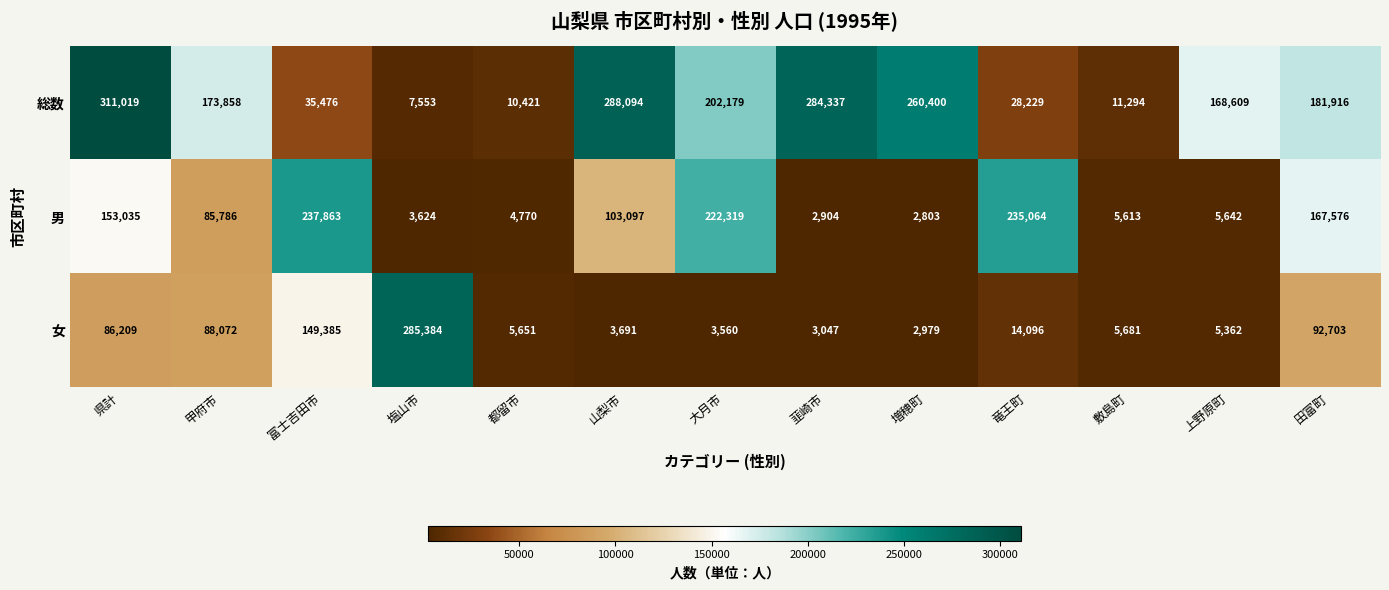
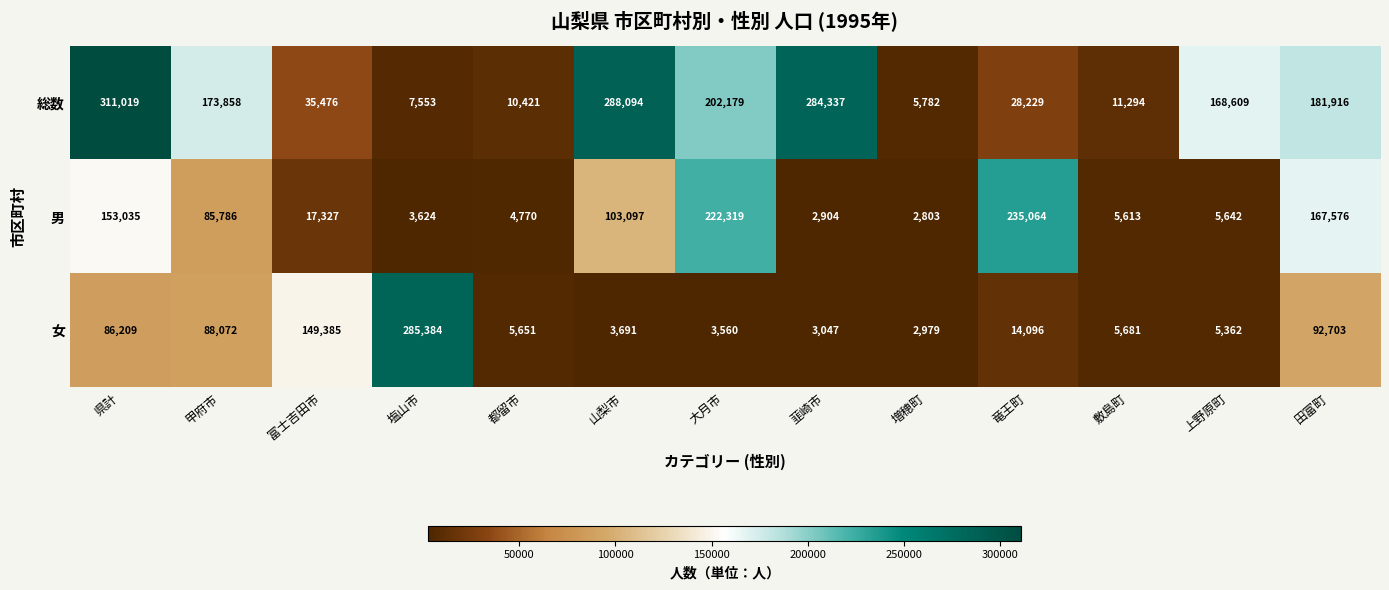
総数, 増穂町: 260,400 -> 5,782
男, 富士吉田市: 237,863 -> 17,327
